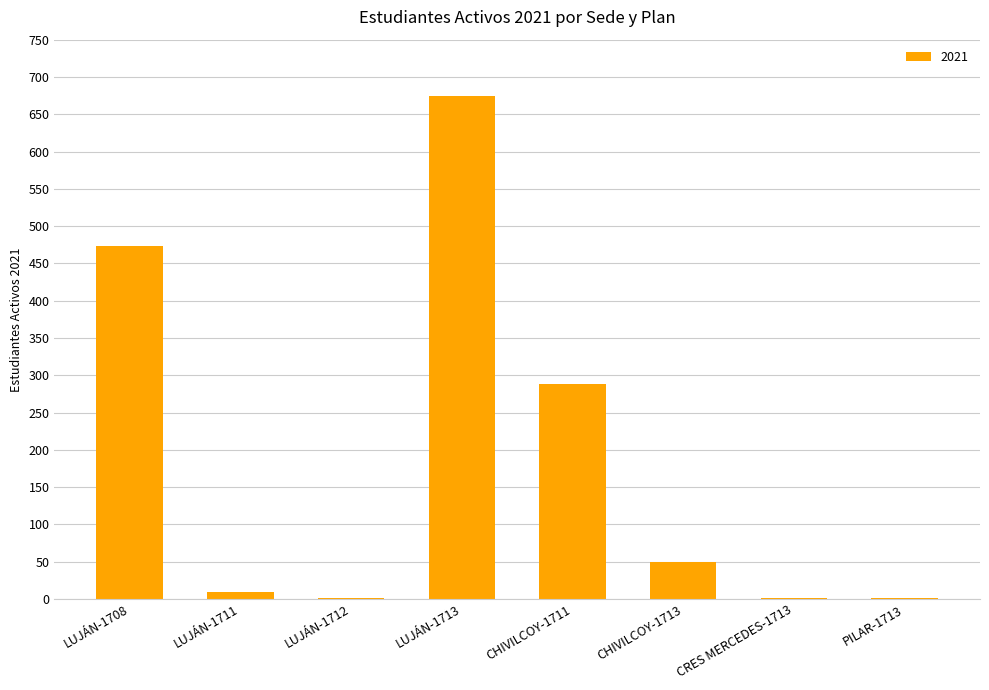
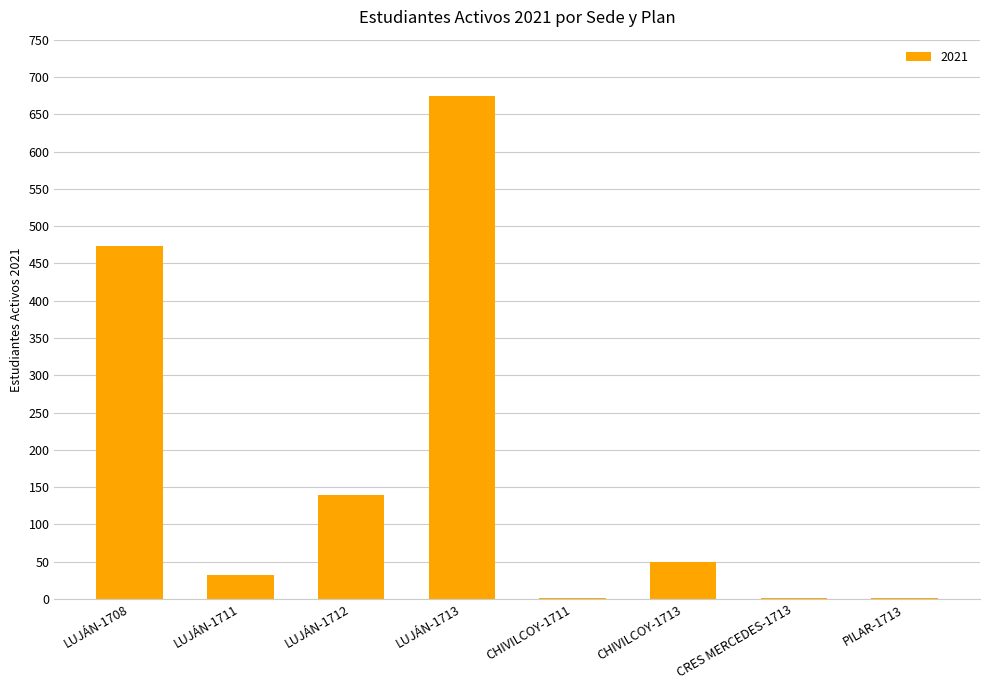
LUJÁN-1711: 10 -> 30
LUJÁN-1712: 0 -> 140
CHIVILCOY-1711: 290 -> 0
